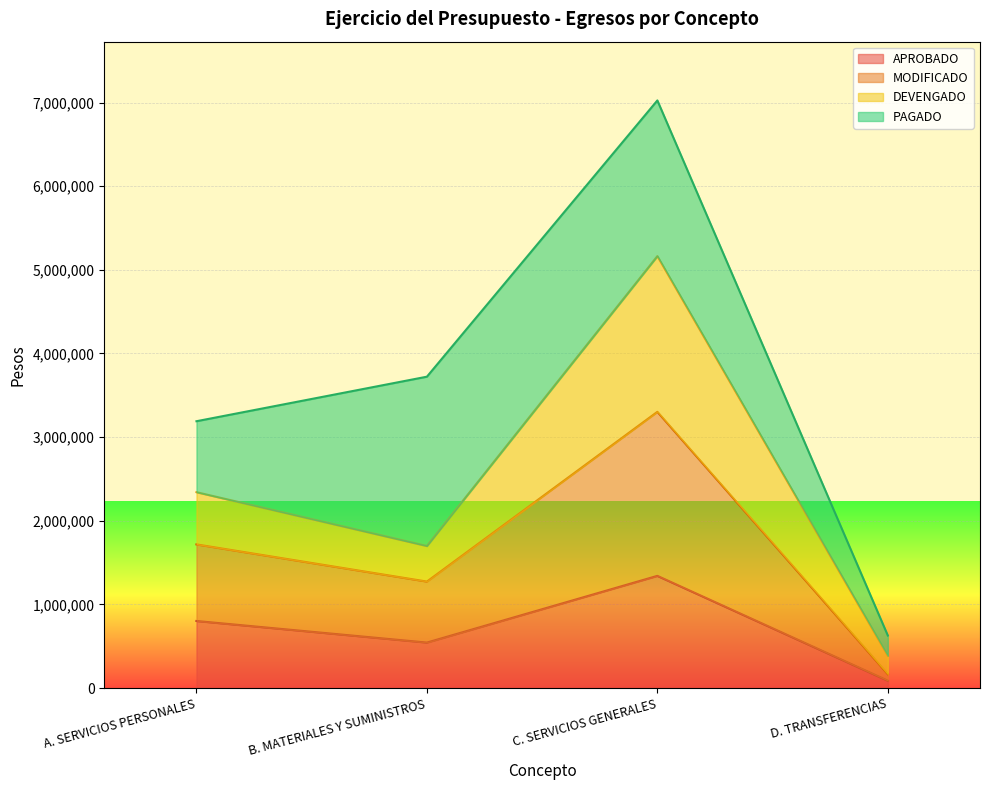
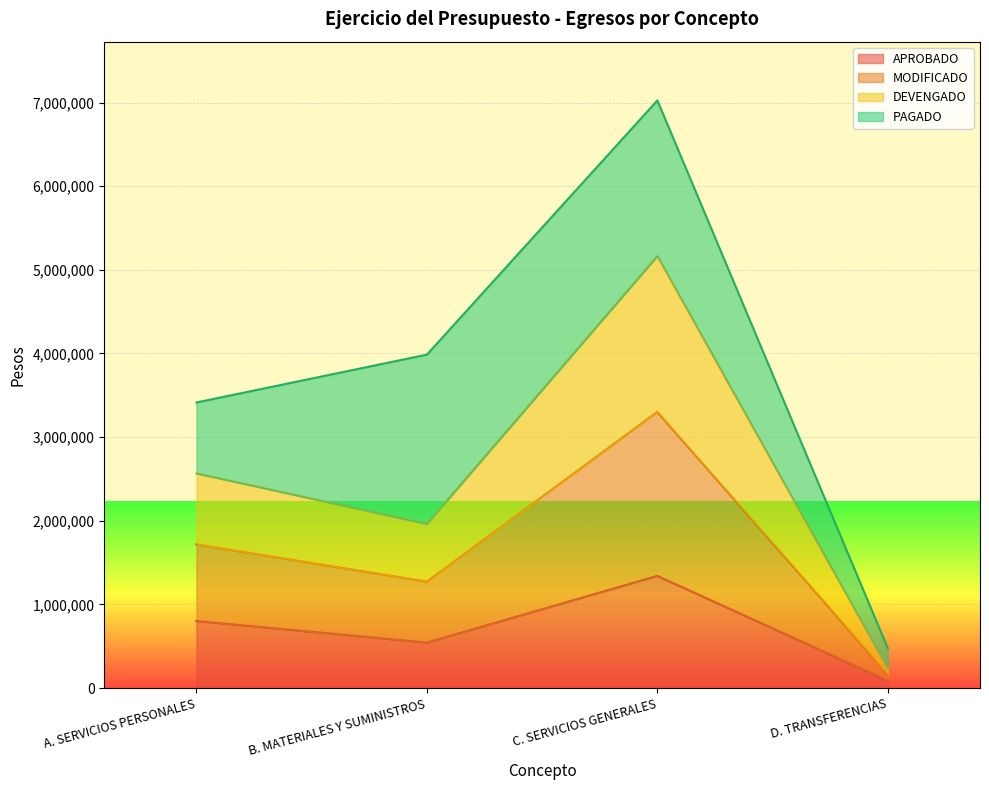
DEVENGADO, A. SERVICIOS PERSONALES: 600,000 -> 800,000
DEVENGADO, B. MATERIALES Y SUMINISTROS: 400,000 -> 700,000
DEVENGADO, D. TRANSFERENCIAS: 200,000 -> 100,000
